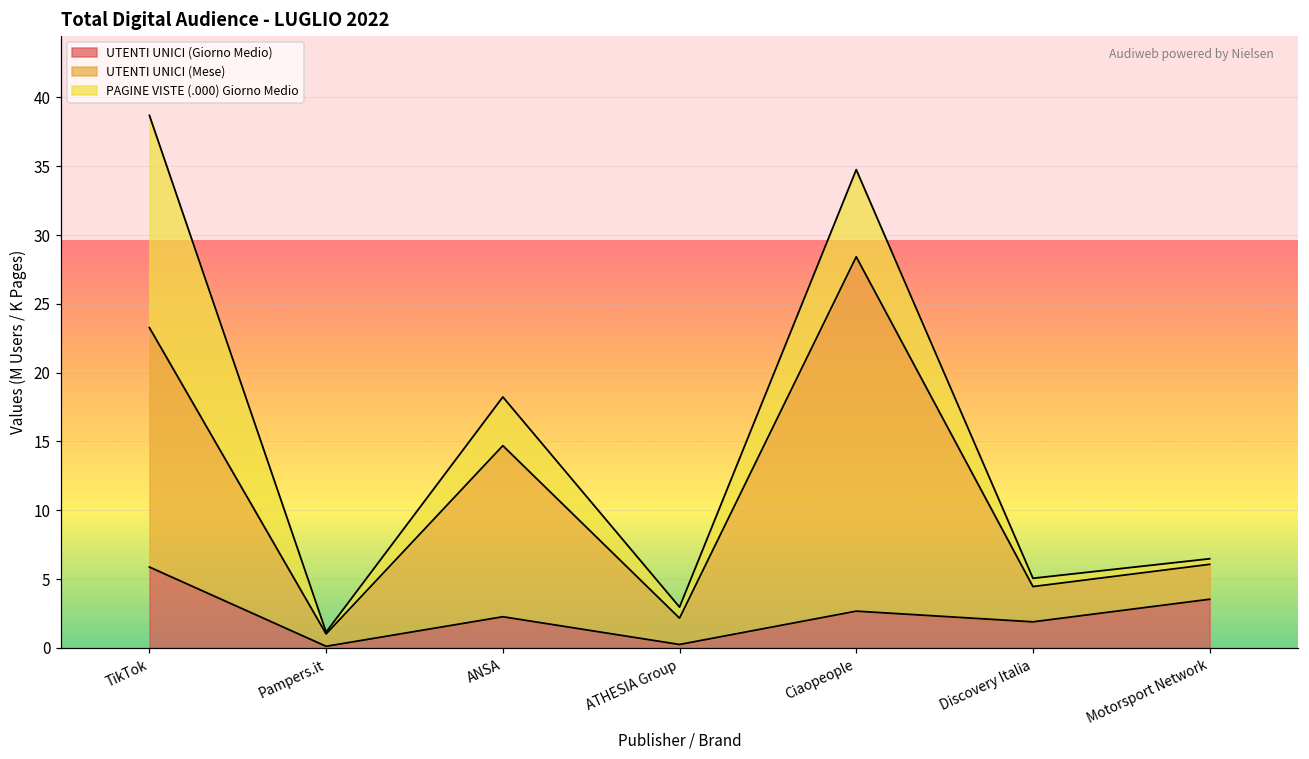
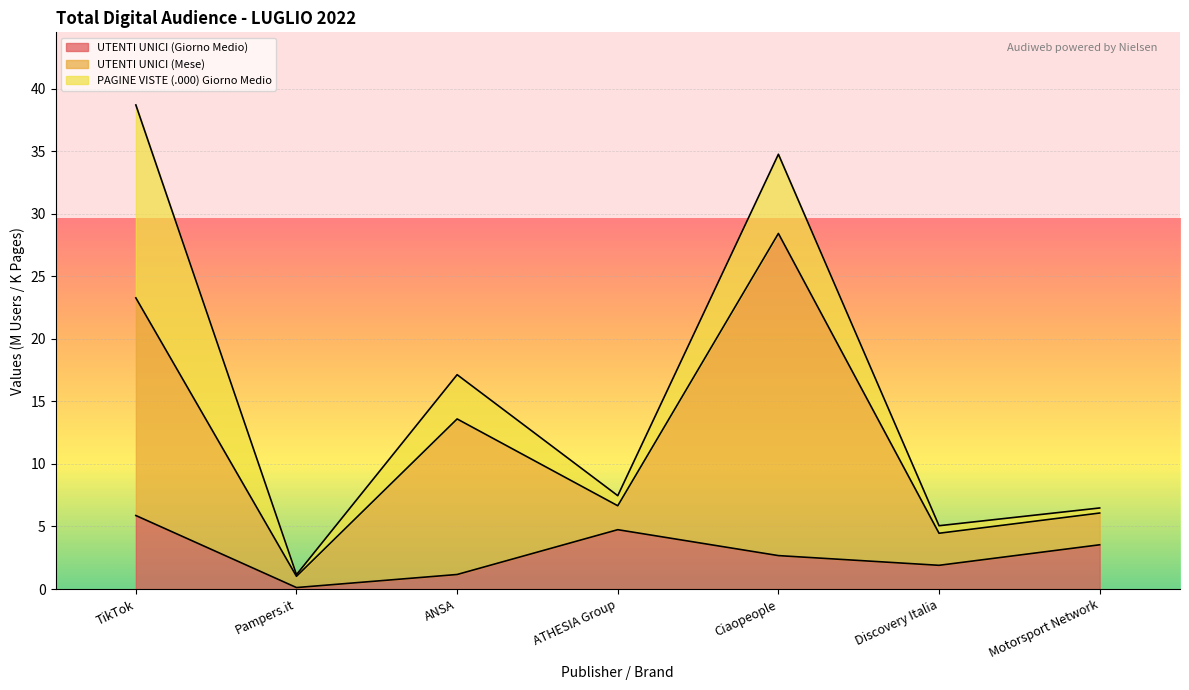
UTENTI UNICI (Giorno Medio), ANSA: 2.3 -> 1.2
UTENTI UNICI (Giorno Medio), ATHESIA Group: 0.2 -> 4.7
